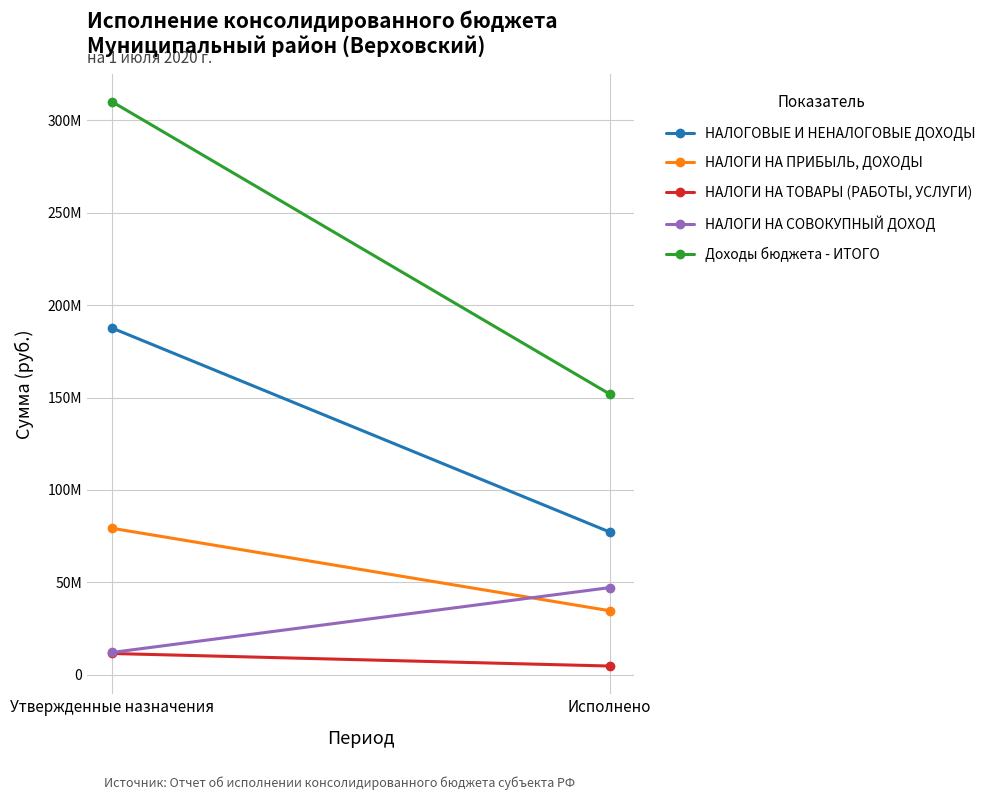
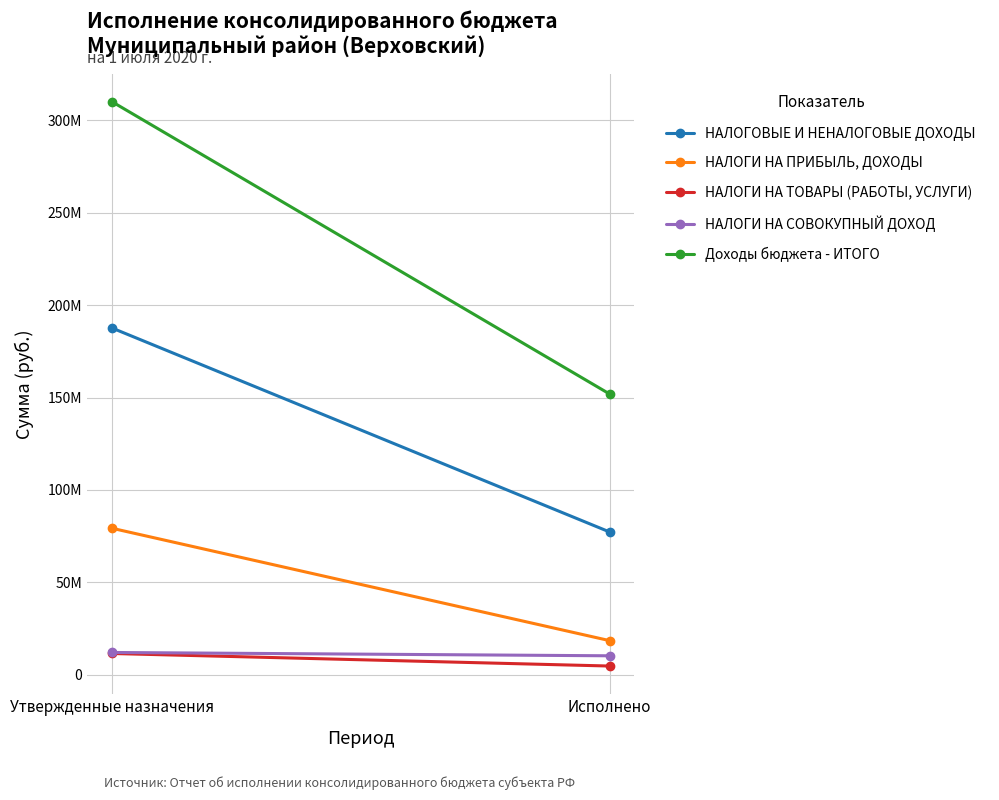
НАЛОГИ НА ПРИБЫЛЬ, ДОХОДЫ, Исполнено: 35000000 -> 18000000
НАЛОГИ НА СОВОКУПНЫЙ ДОХОД, Исполнено: 47000000 -> 10000000
